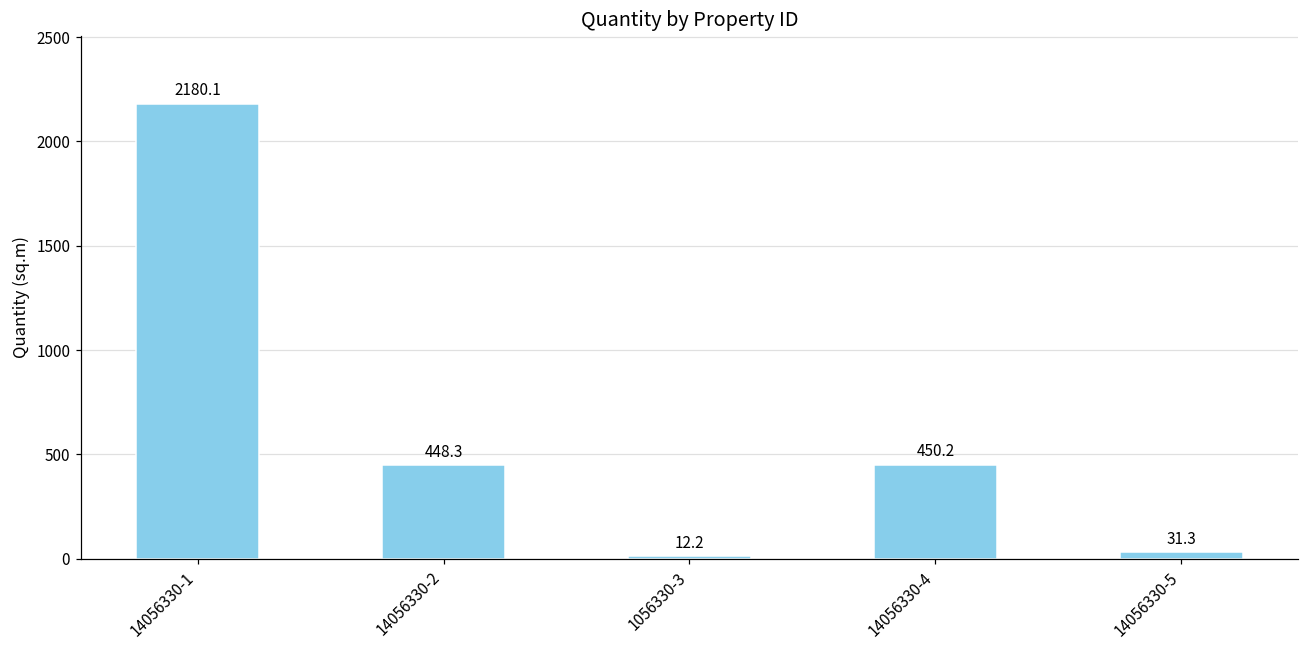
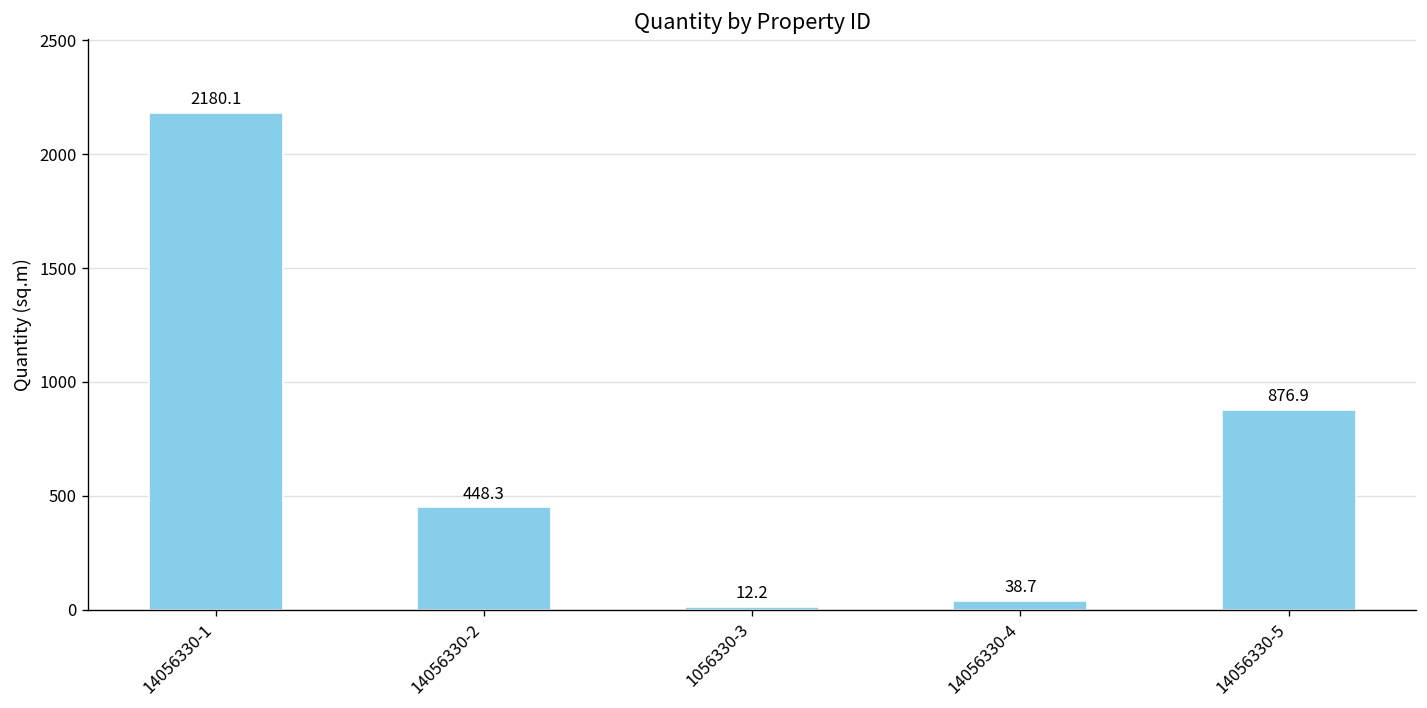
14056330-4: 450.2 -> 38.7
14056330-5: 31.3 -> 876.9
